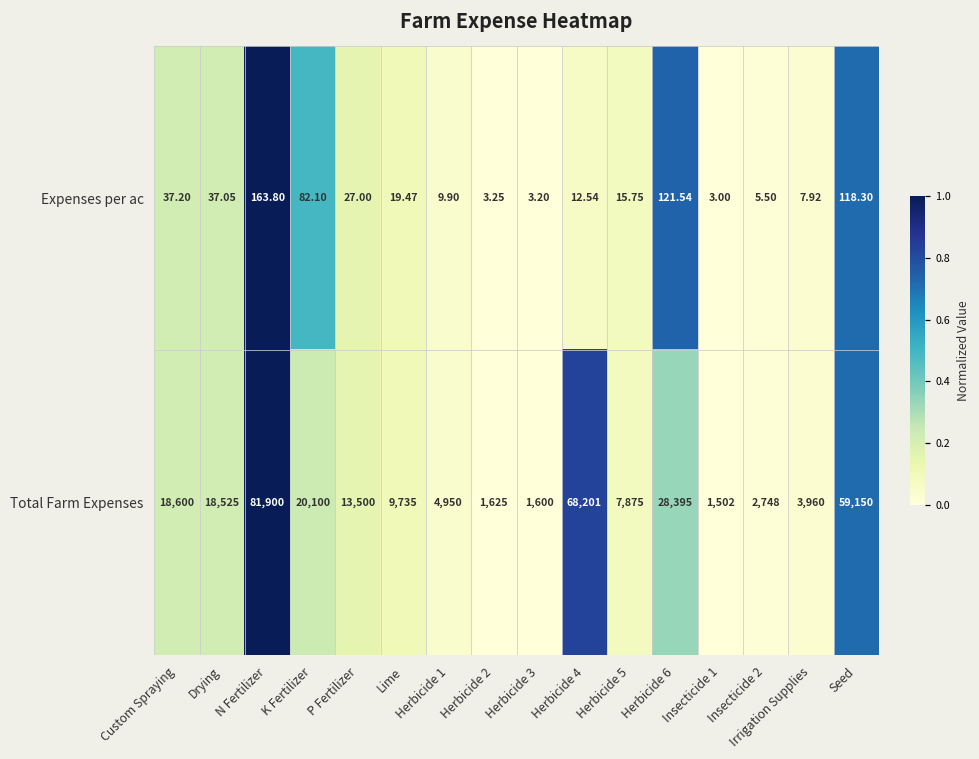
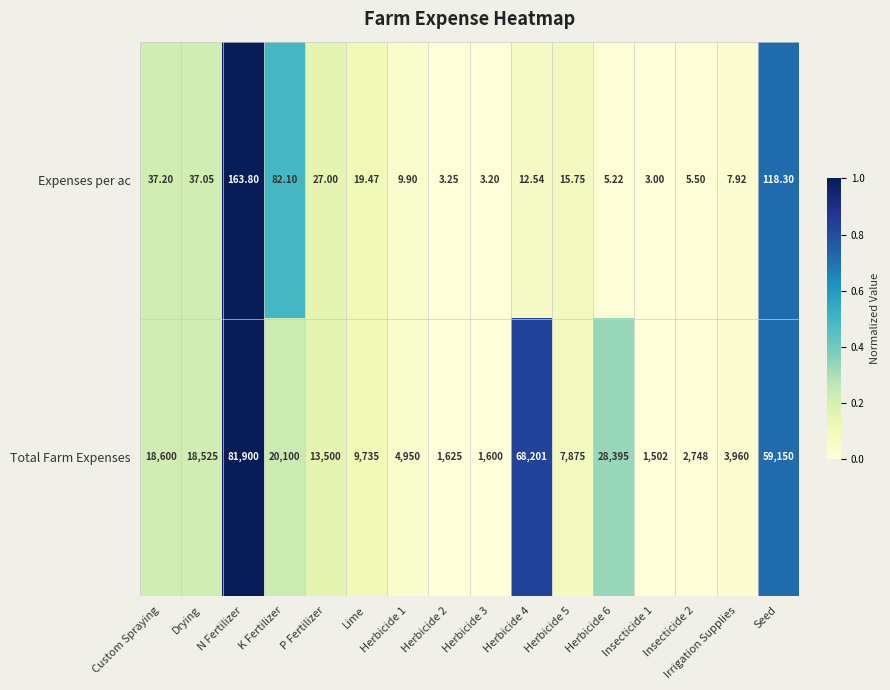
Expenses per ac, Herbicide 6: 121.54 -> 5.22
